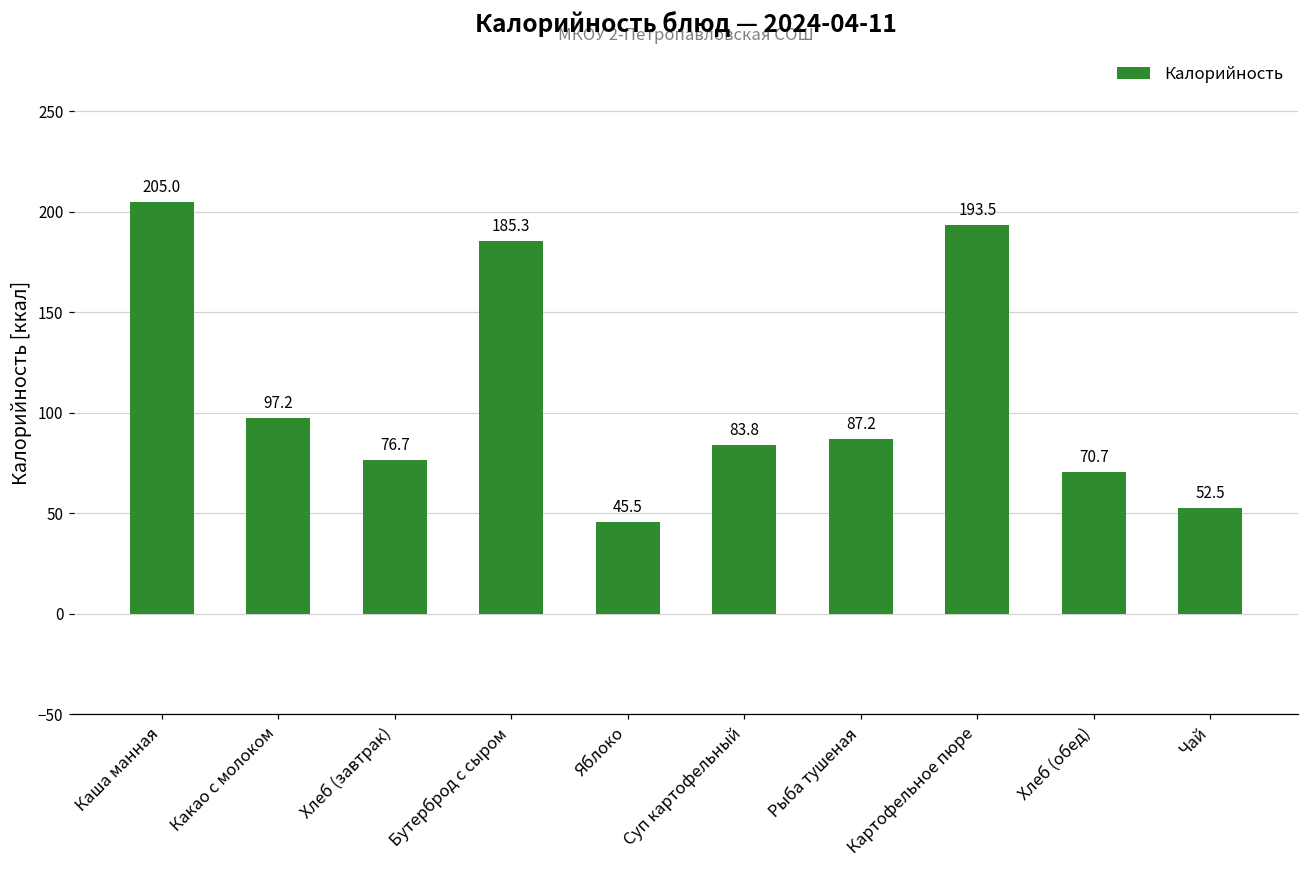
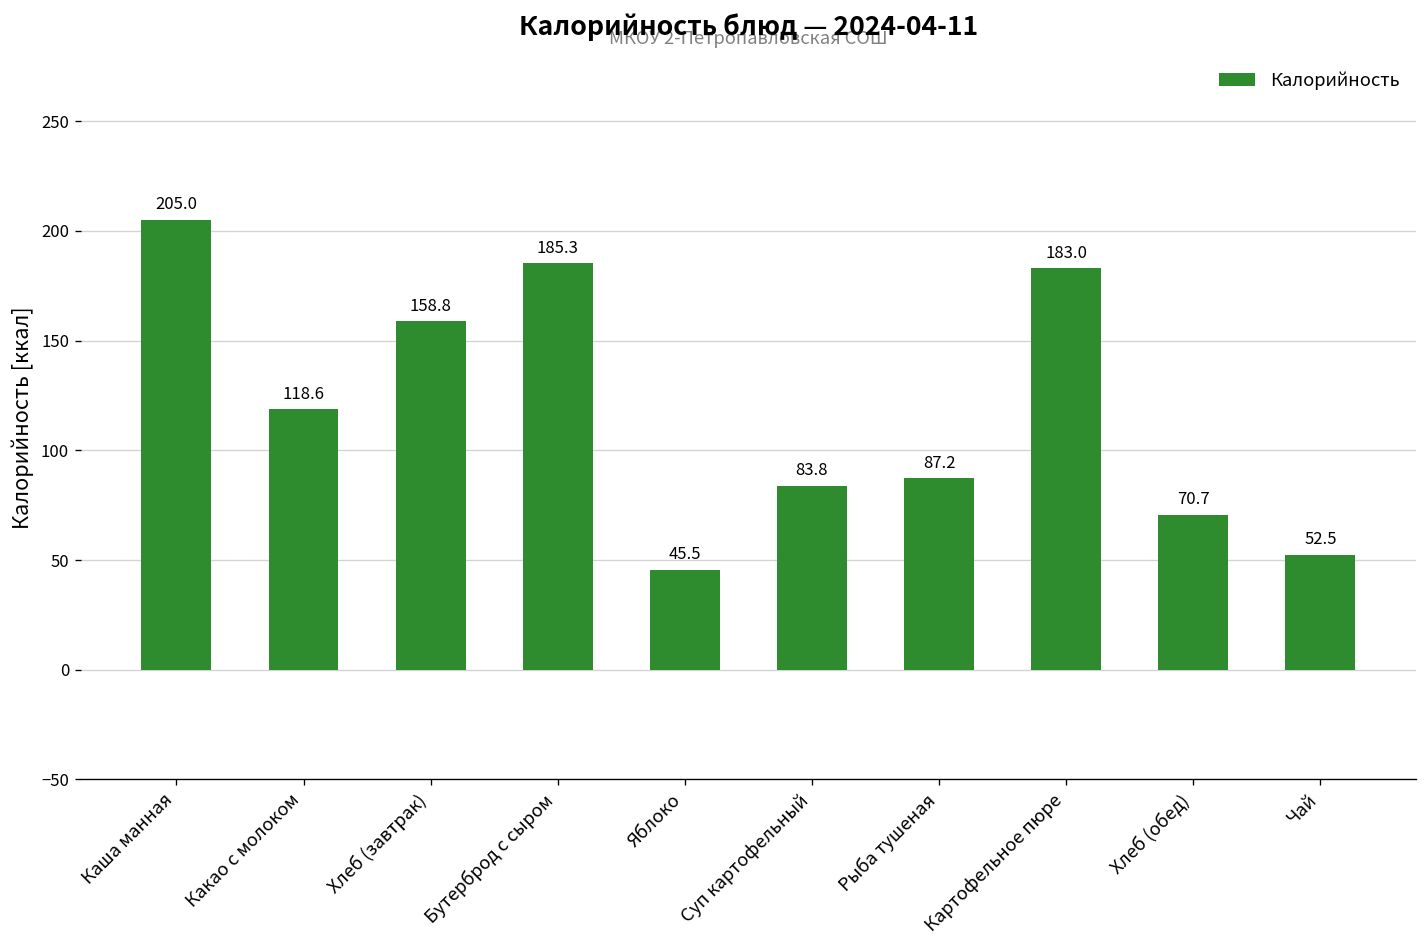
Какао с молоком: 97.2 -> 118.6
Хлеб (завтрак): 76.7 -> 158.8
Картофельное пюре: 193.5 -> 183.0
